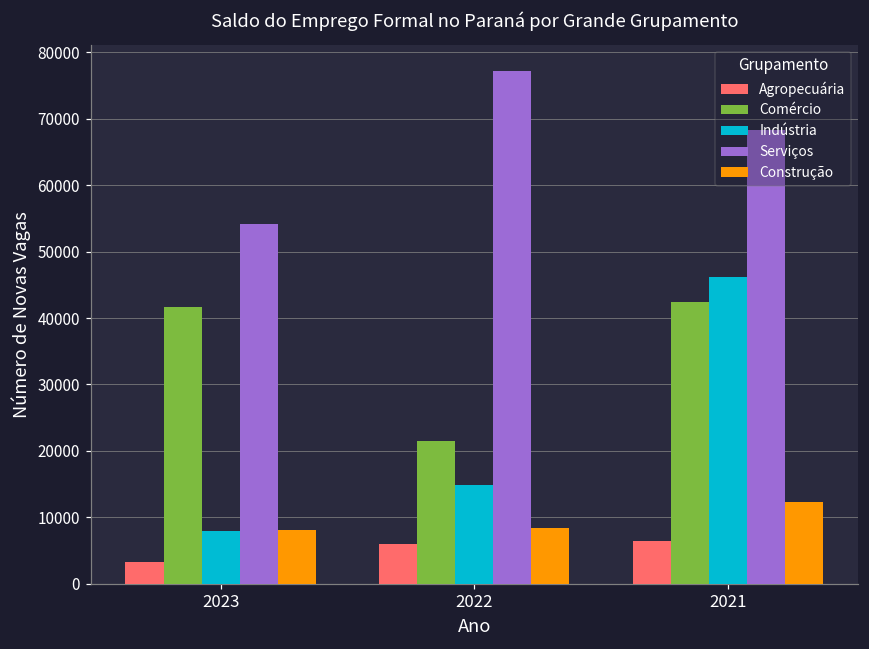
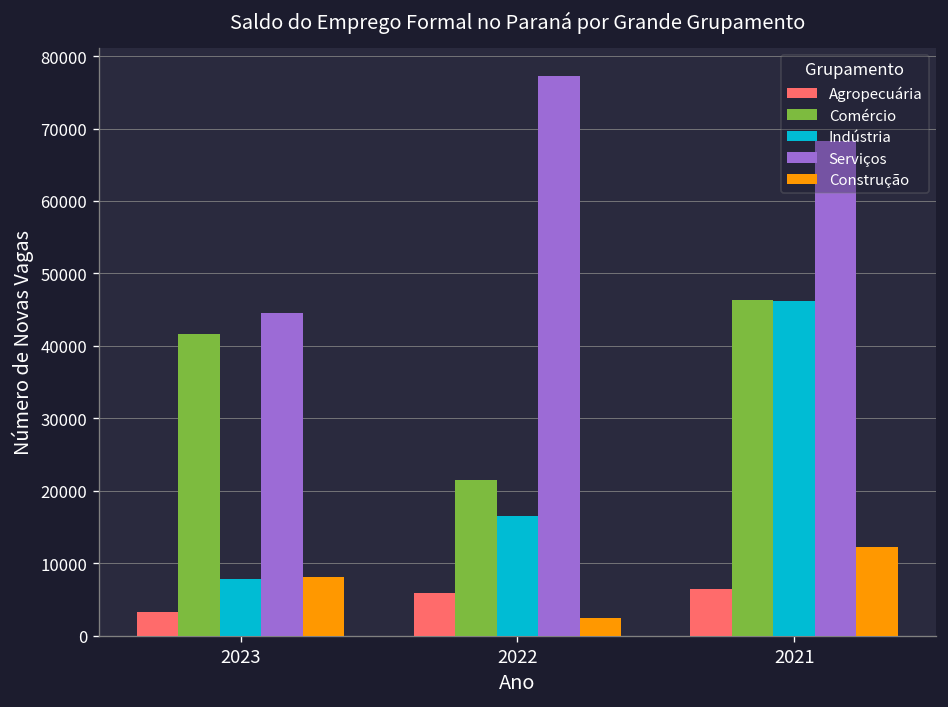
Serviços, 2023: 54000 -> 45000
Indústria, 2022: 15000 -> 17000
Construção, 2022: 8000 -> 3000
Comércio, 2021: 42000 -> 46000
